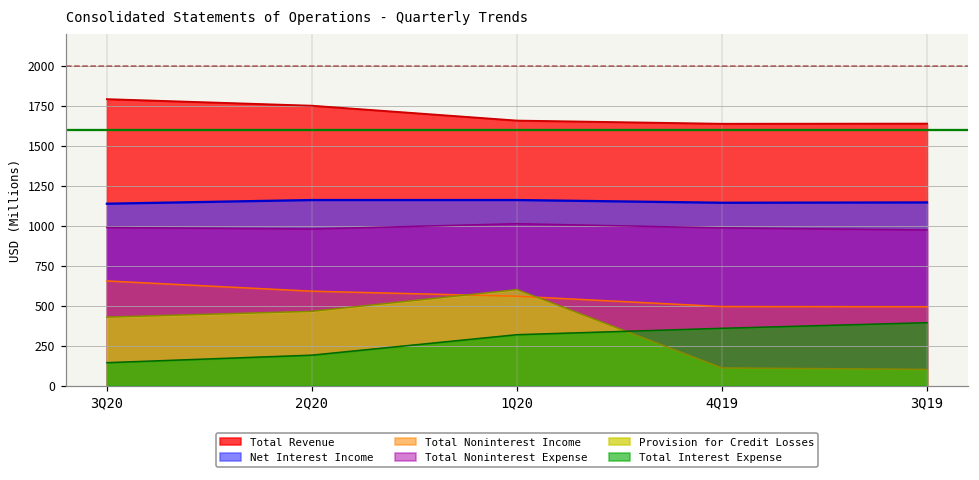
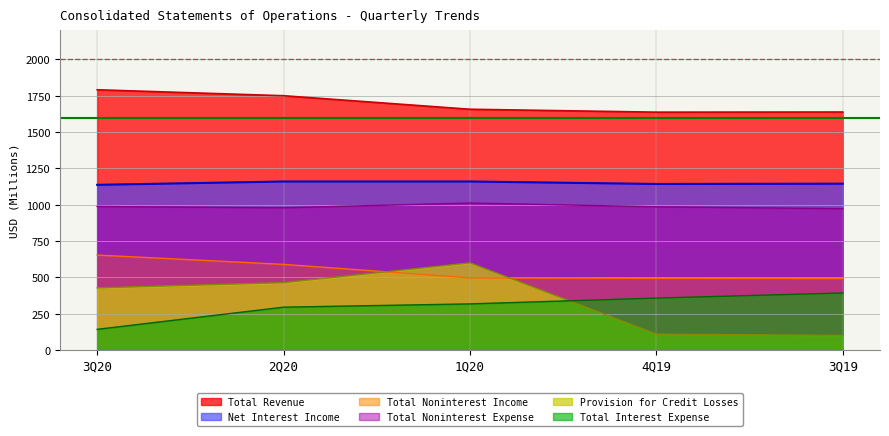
Total Interest Expense, 2Q20: 190 -> 300
Total Noninterest Income, 1Q20: 560 -> 500
